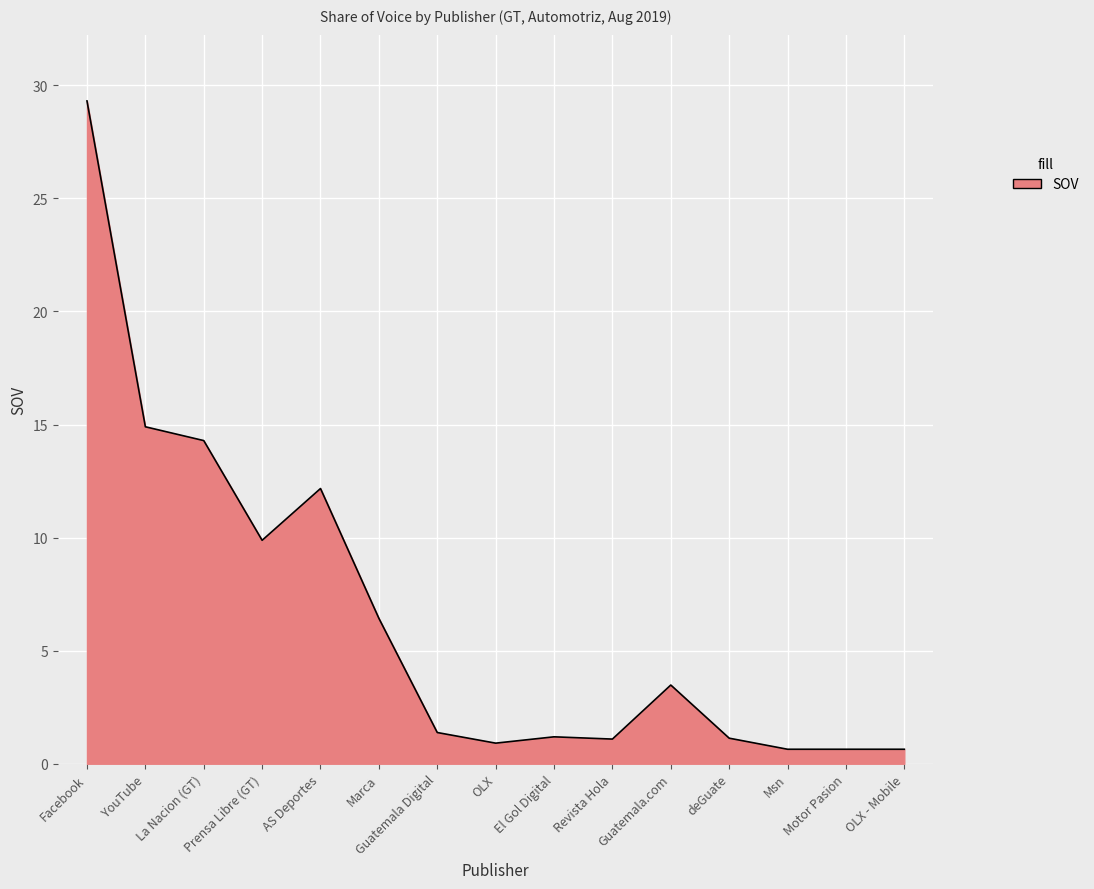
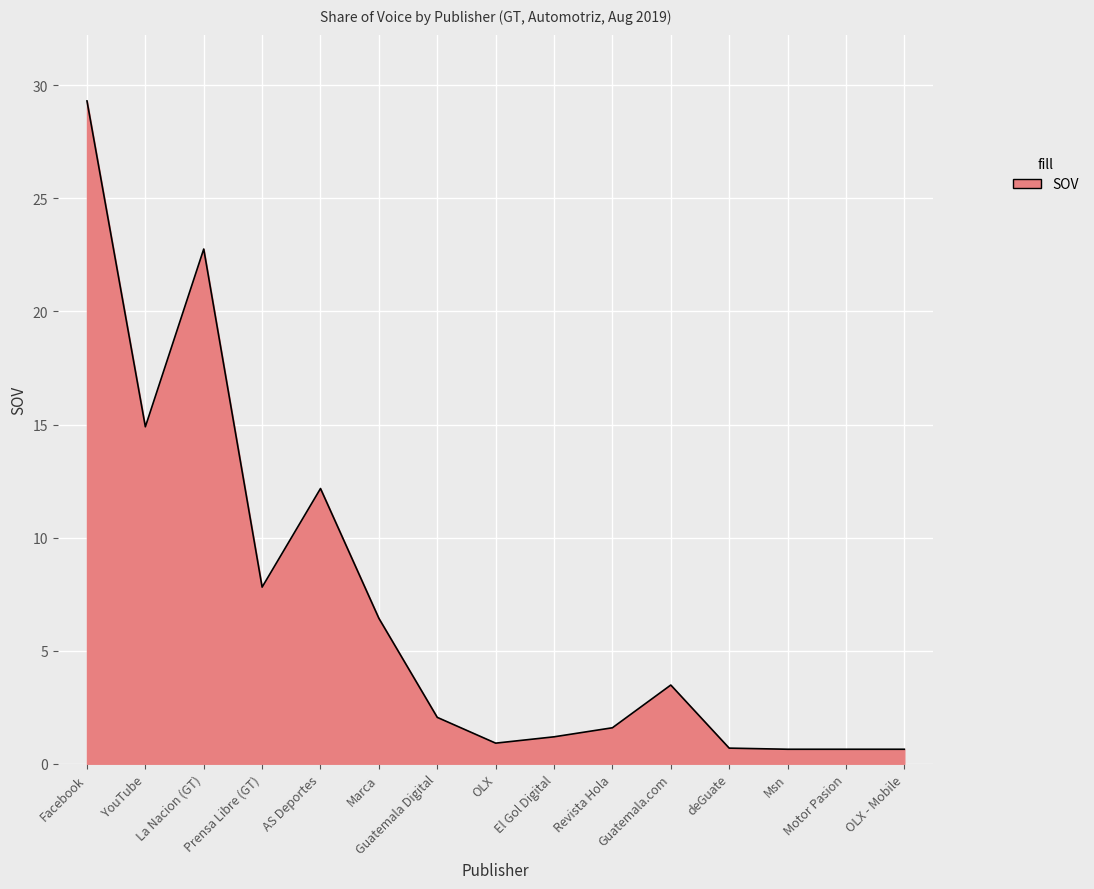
La Nacion (GT): 14.3 -> 22.8
Prensa Libre (GT): 9.9 -> 7.8
Guatemala Digital: 1.4 -> 2.1
Revista Hola: 1.1 -> 1.6
deGuate: 1.1 -> 0.7
